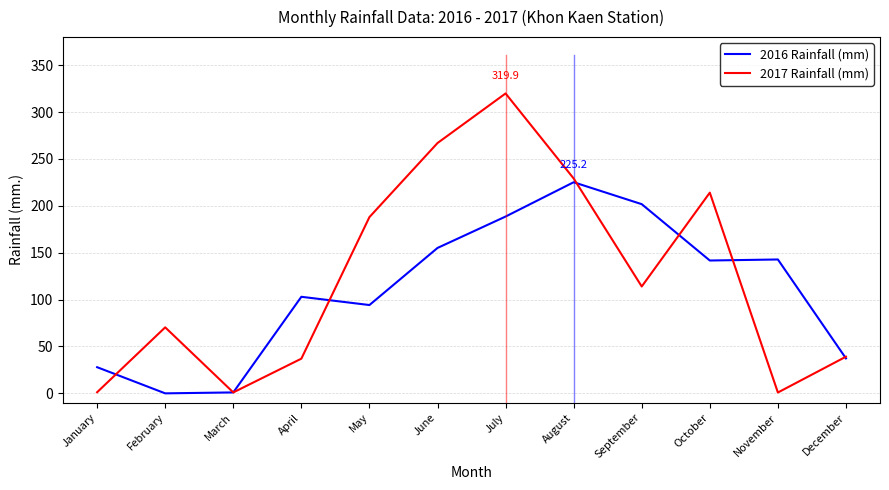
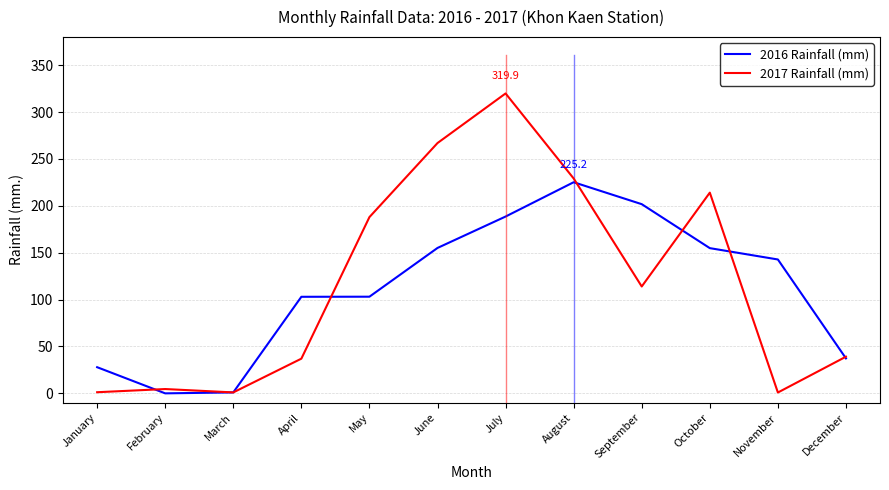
2017 Rainfall (mm), February: 70 -> 0
2016 Rainfall (mm), May: 90 -> 100
2016 Rainfall (mm), October: 140 -> 150
